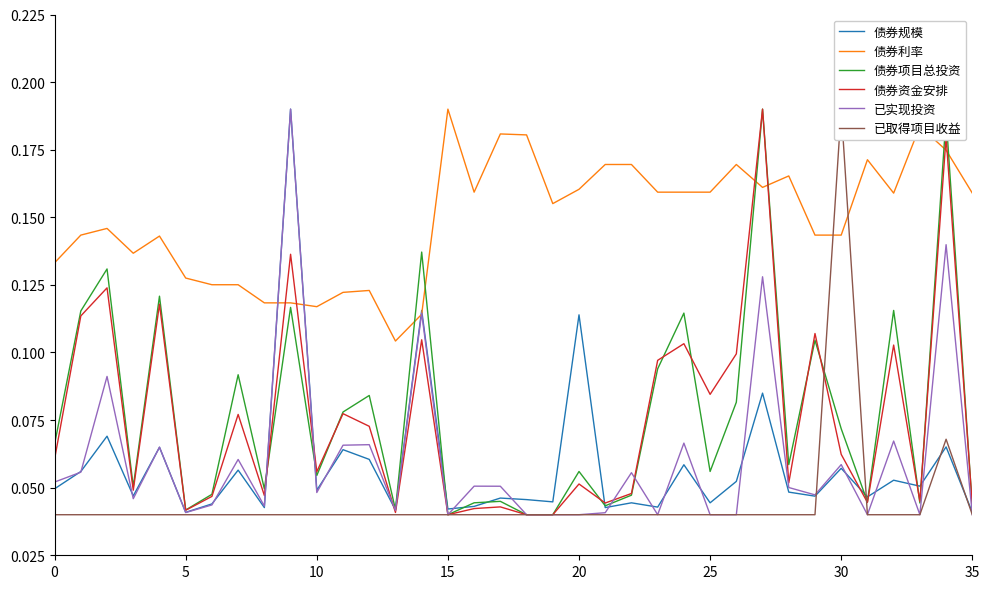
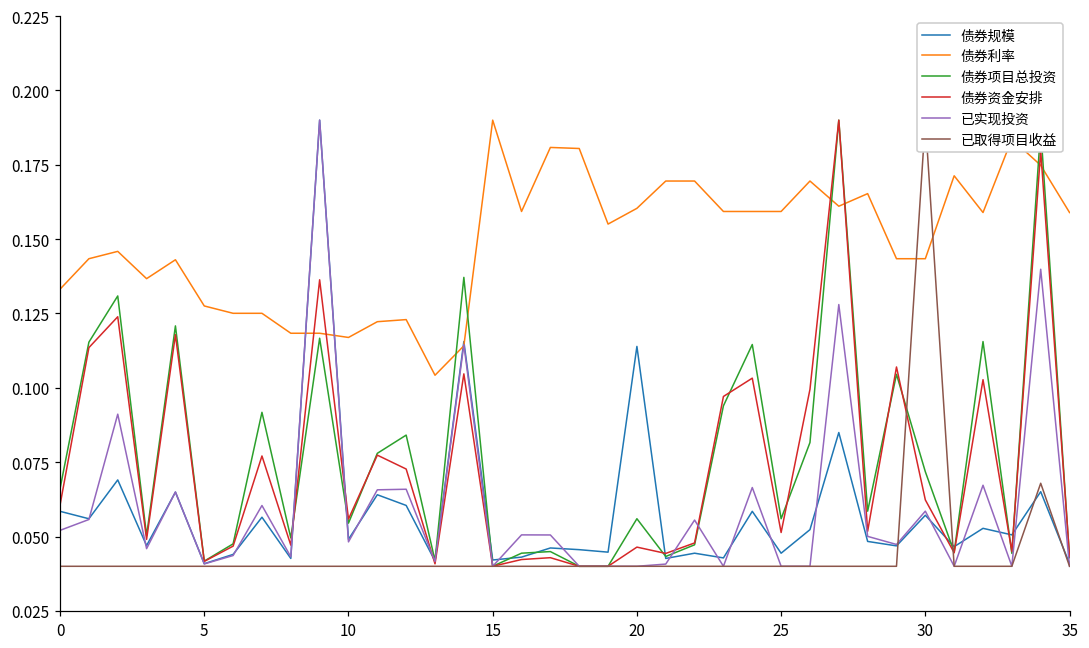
债券规模, 0: 0.050 -> 0.058
债券资金安排, 20: 0.051 -> 0.046
债券资金安排, 25: 0.085 -> 0.051
